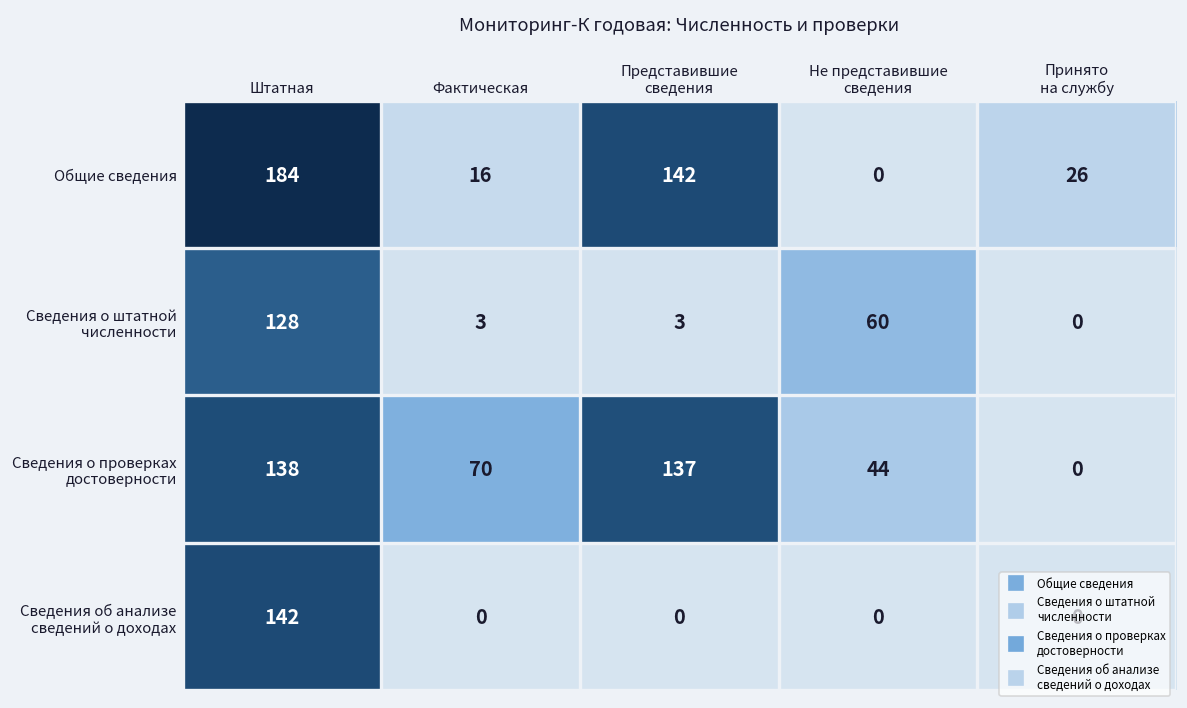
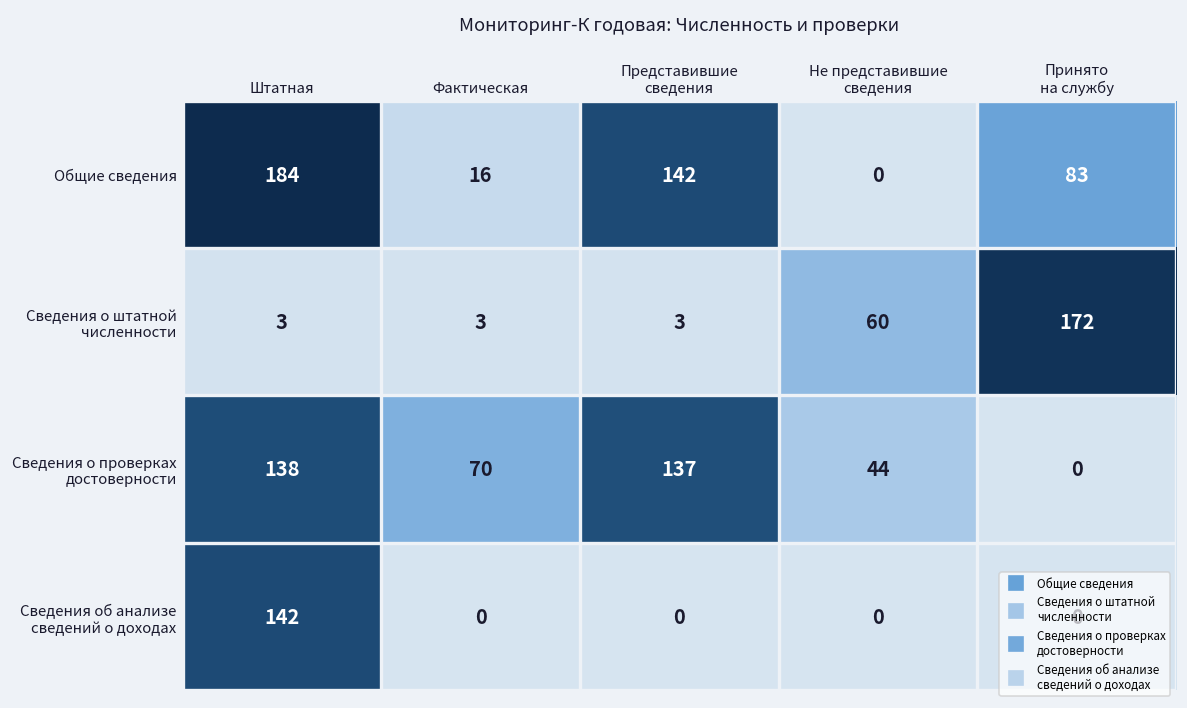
Общие сведения, Принято на службу: 26 -> 83
Сведения о штатной численности, Штатная: 128 -> 3
Сведения о штатной численности, Принято на службу: 0 -> 172
